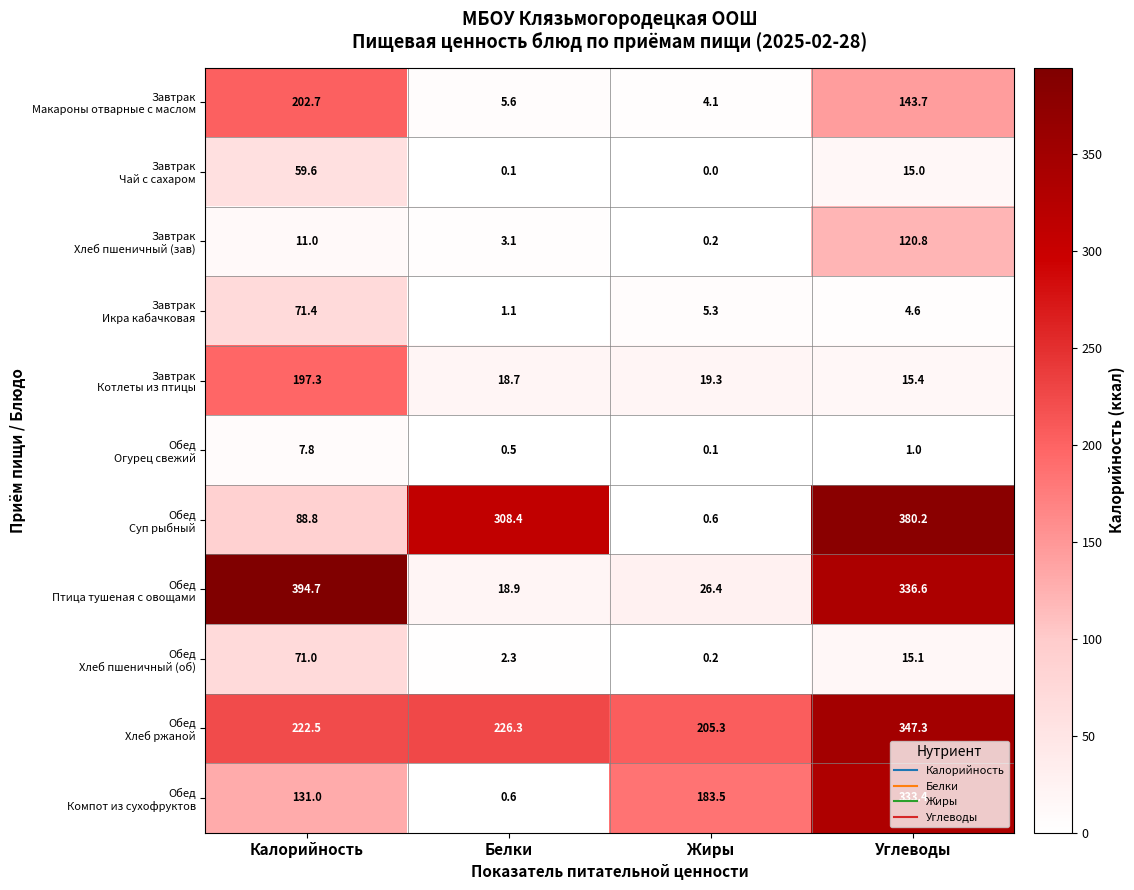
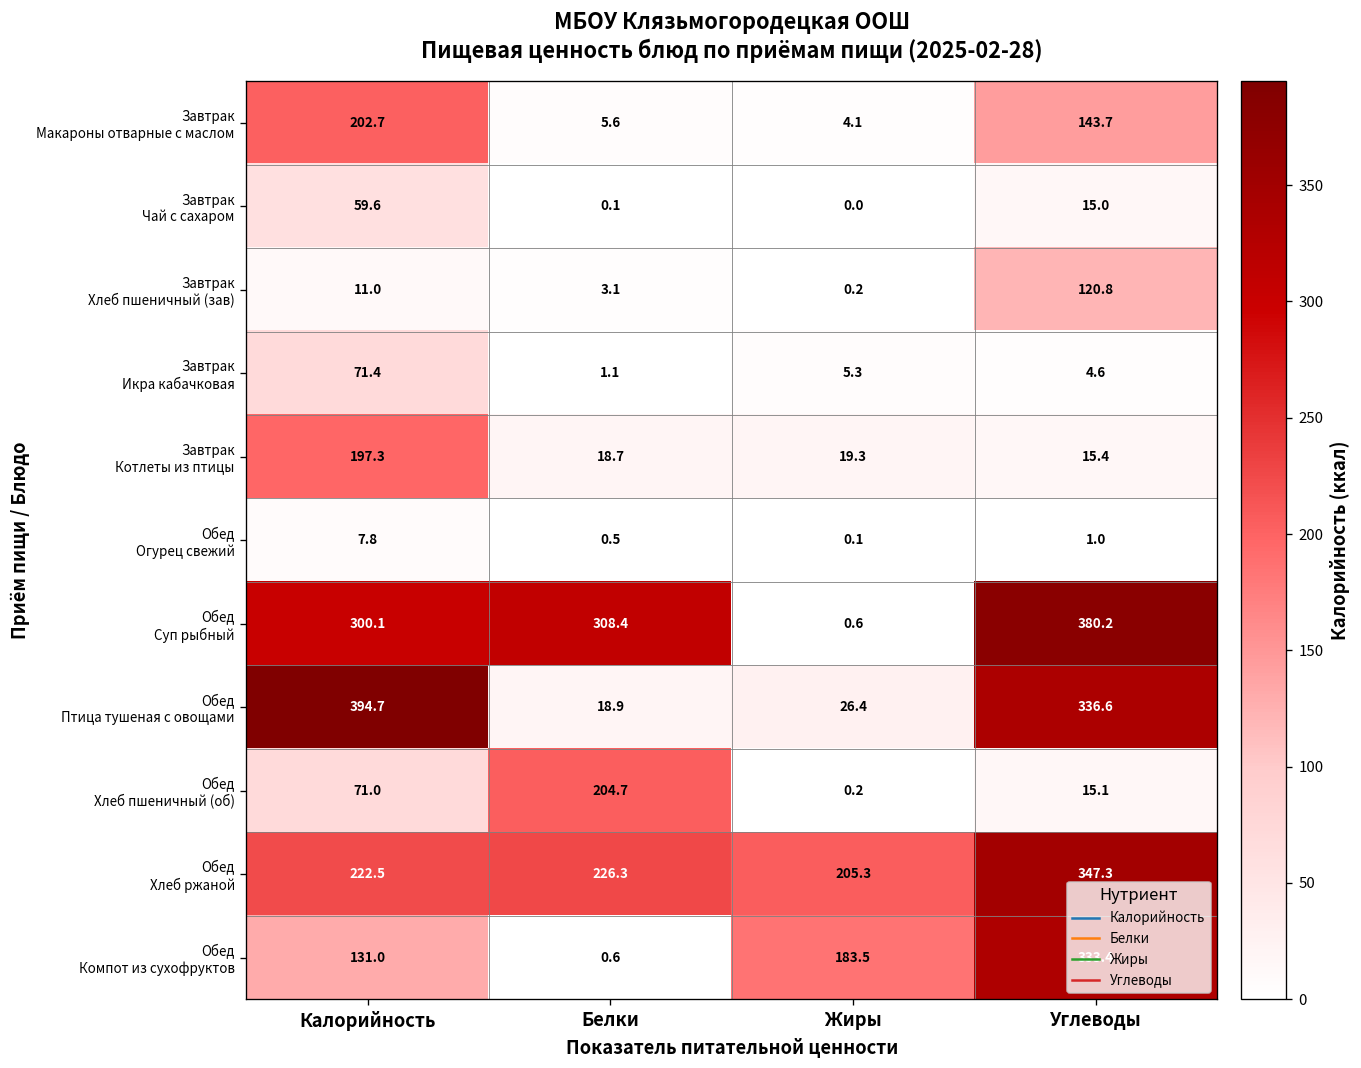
Обед Суп рыбный, Калорийность: 88.8 -> 300.1
Обед Хлеб пшеничный (об), Белки: 2.3 -> 204.7
